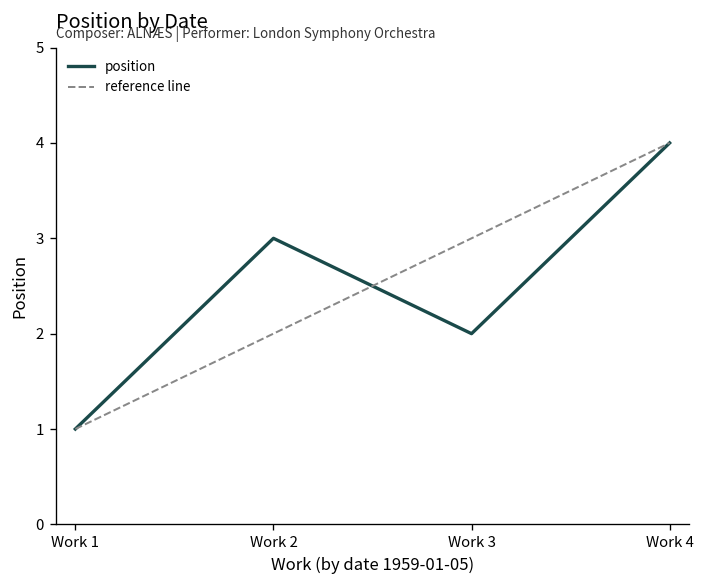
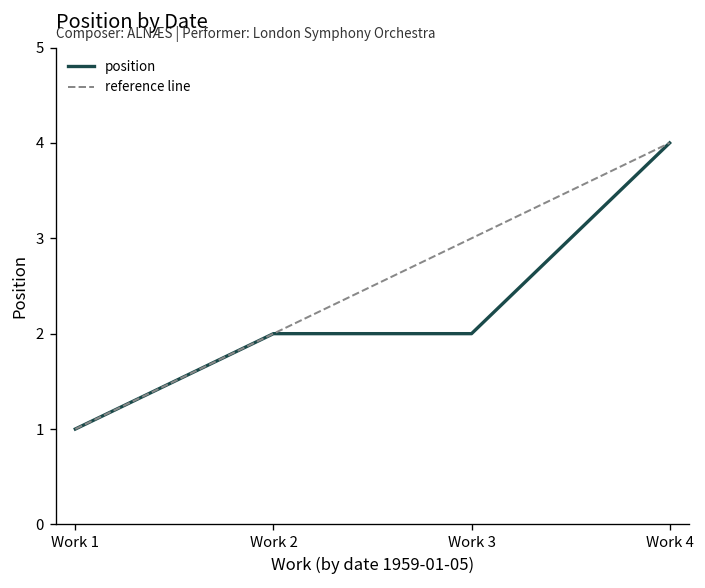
position, Work 2: 3 -> 2
